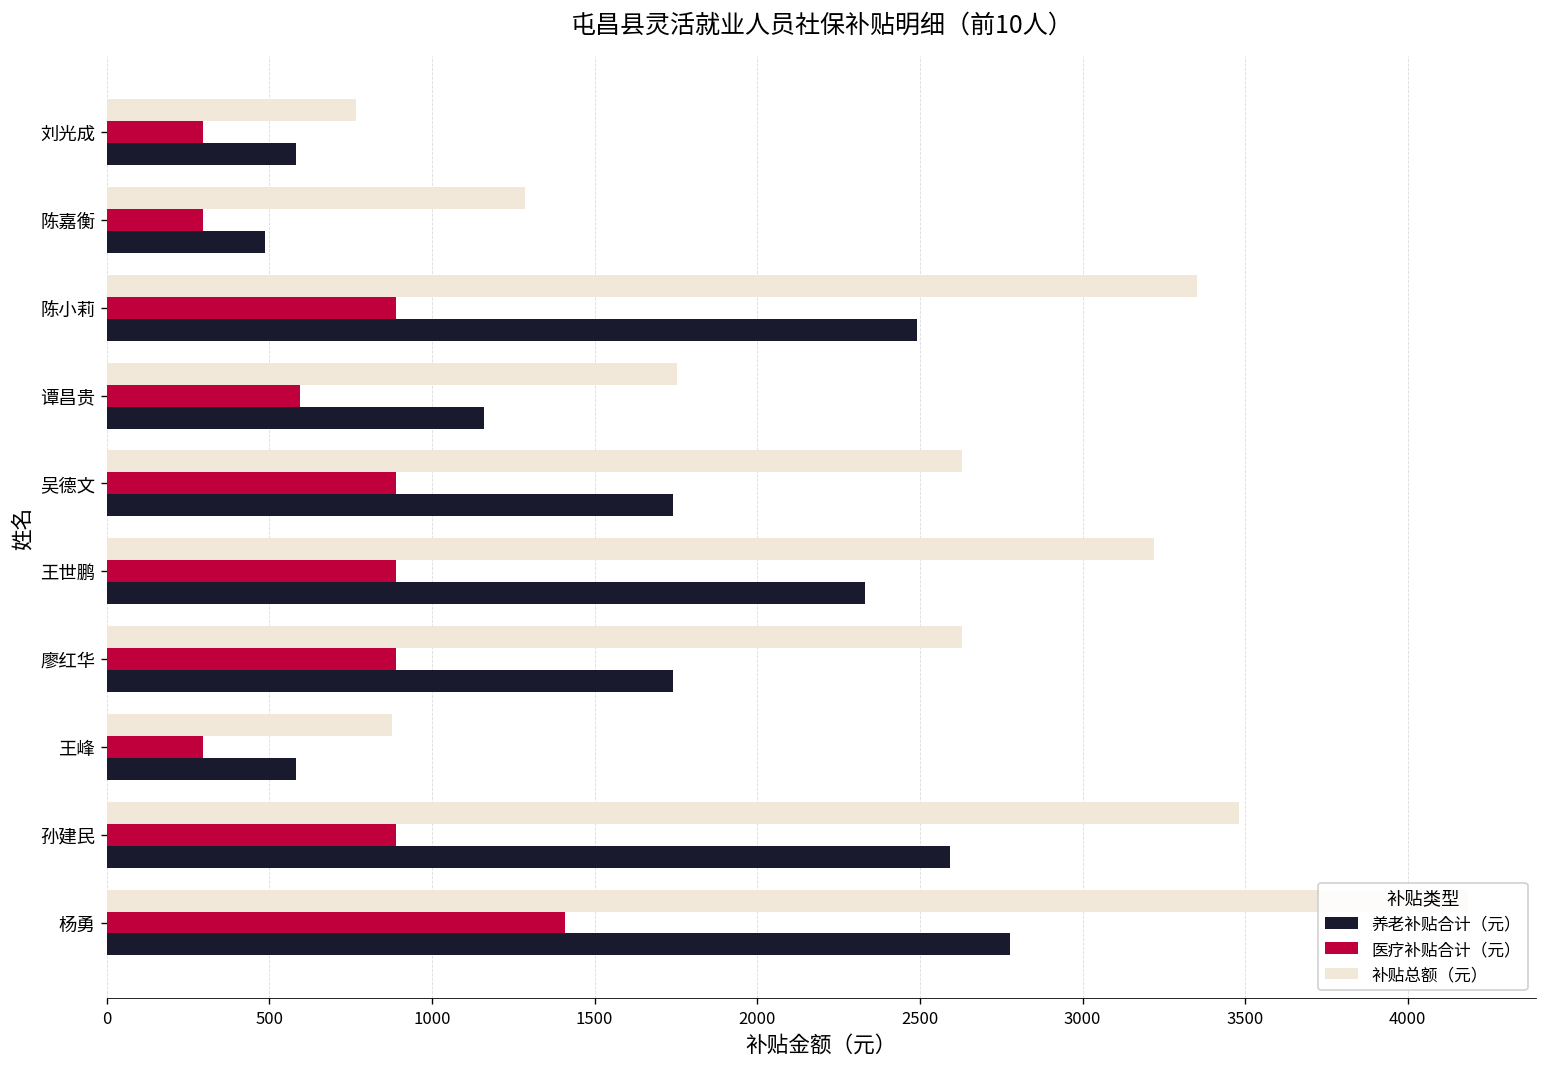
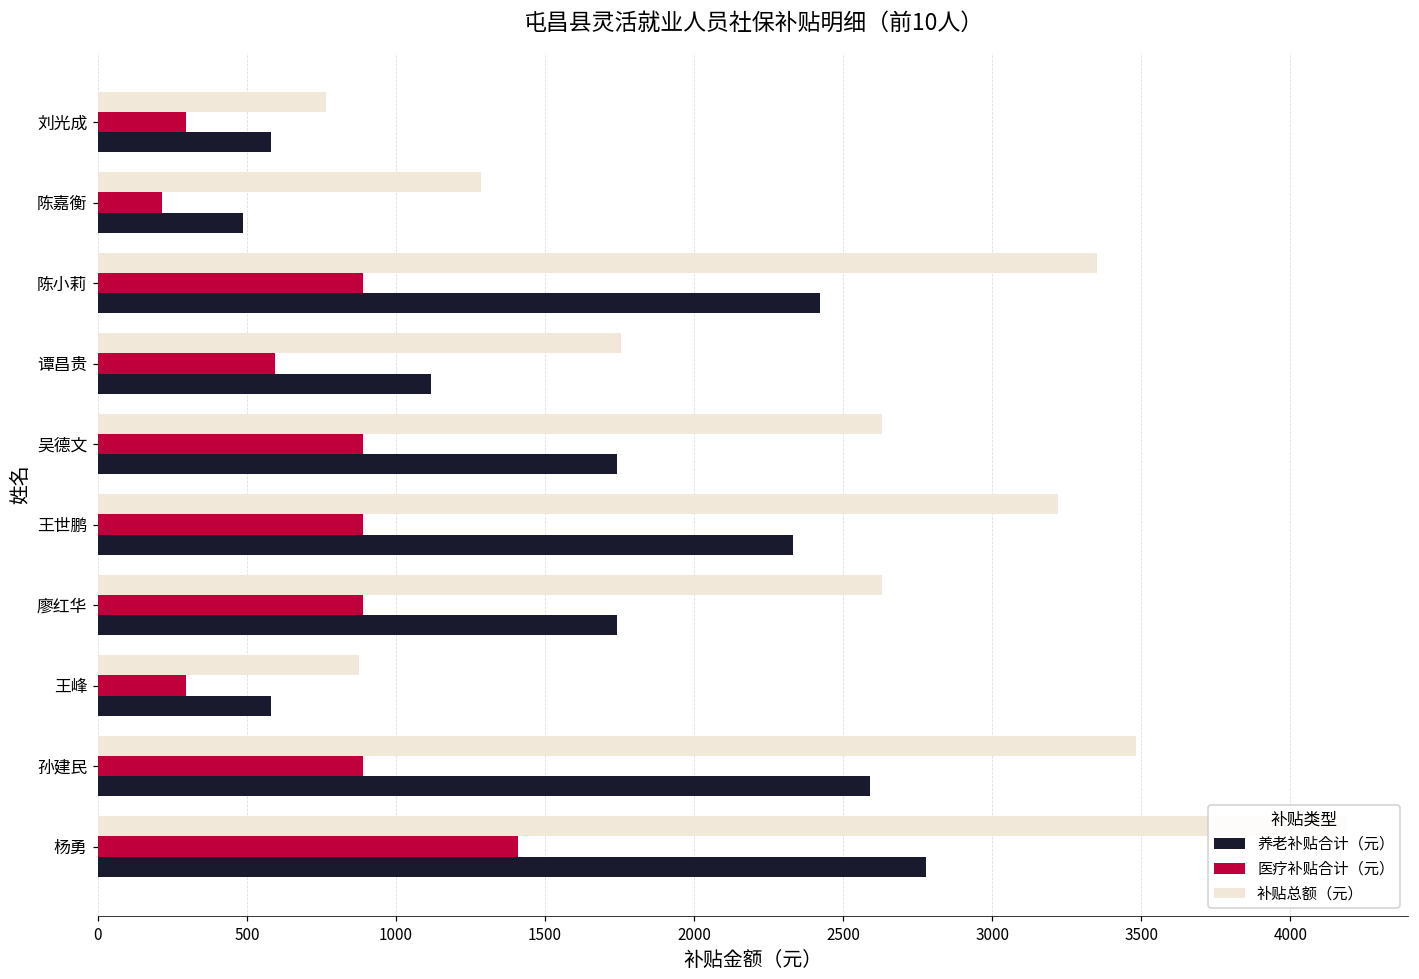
医疗补贴合计（元）, 陈嘉衡: 300 -> 220
养老补贴合计（元）, 陈小莉: 2490 -> 2420
养老补贴合计（元）, 谭昌贵: 1160 -> 1120
